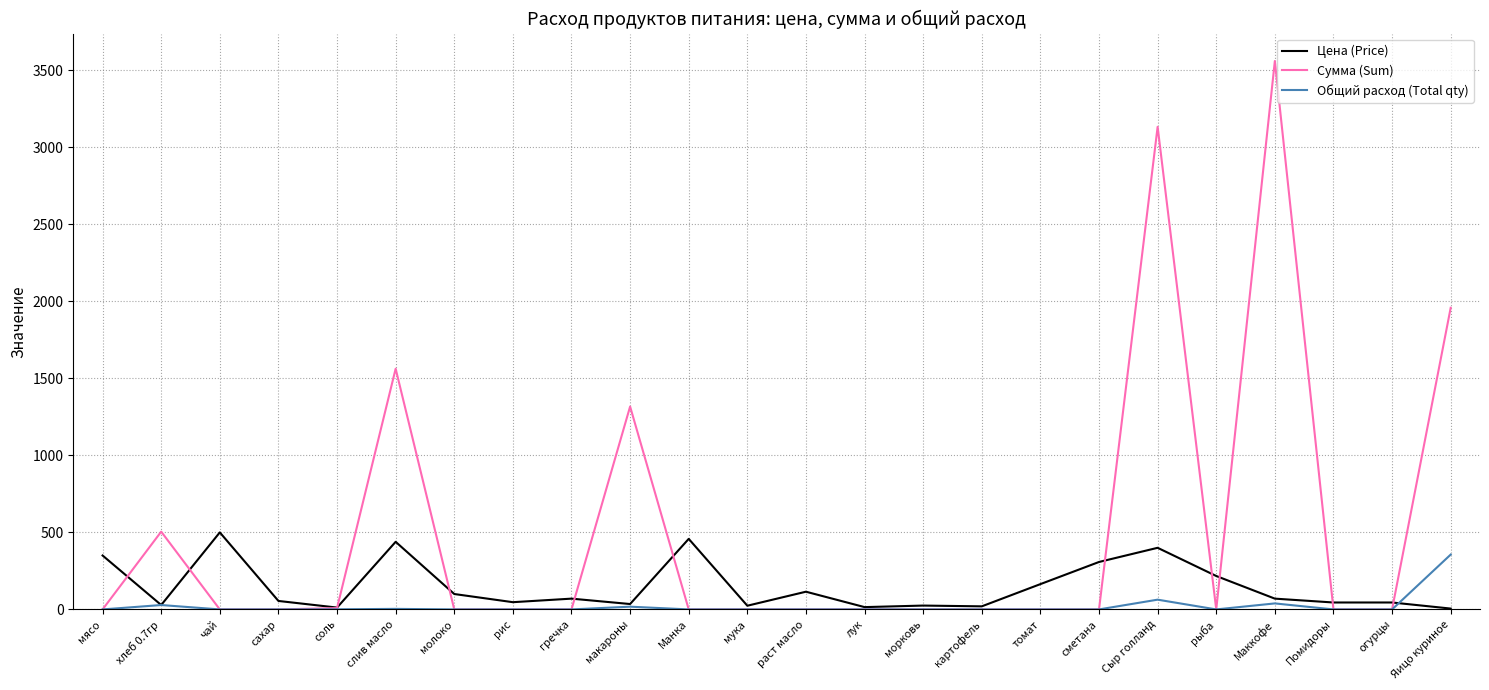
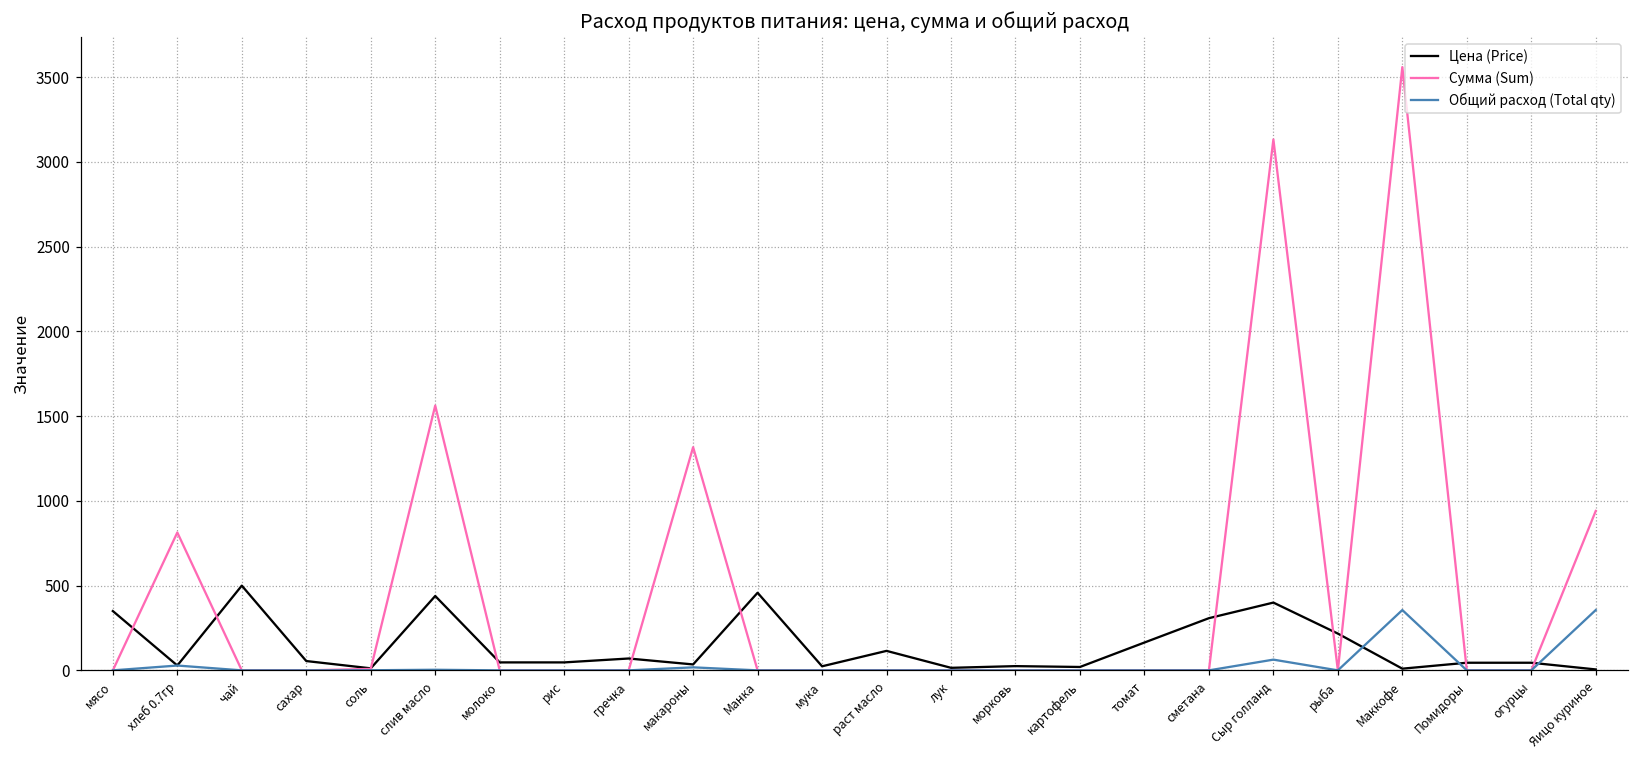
Сумма (Sum), хлеб 0.7гр: 500 -> 810
Цена (Price), молоко: 100 -> 50
Цена (Price), Маккофе: 70 -> 10
Общий расход (Total qty), Маккофе: 40 -> 360
Сумма (Sum), Яицо куриное: 1960 -> 940
